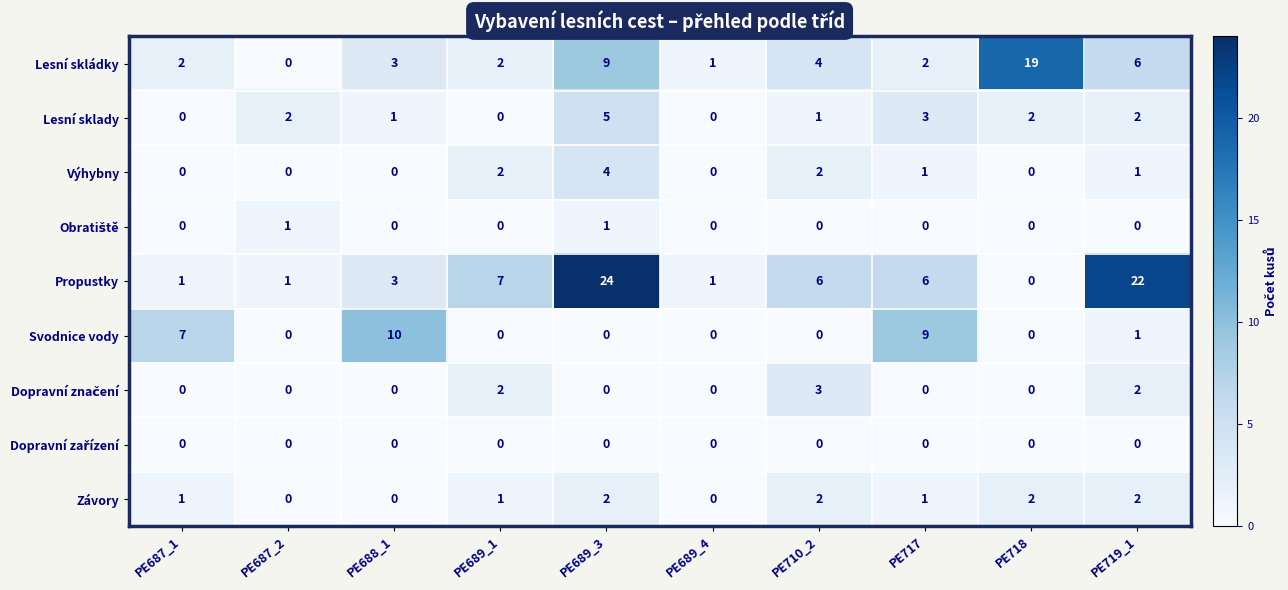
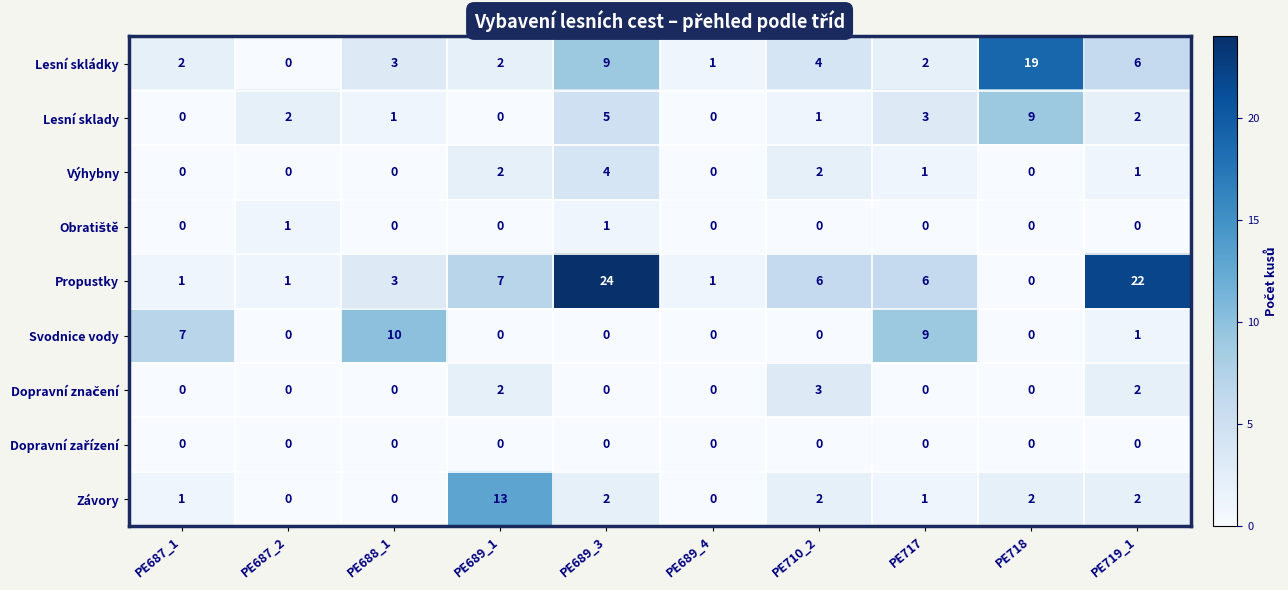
Lesní sklady, PE718: 2 -> 9
Závory, PE689_1: 1 -> 13
